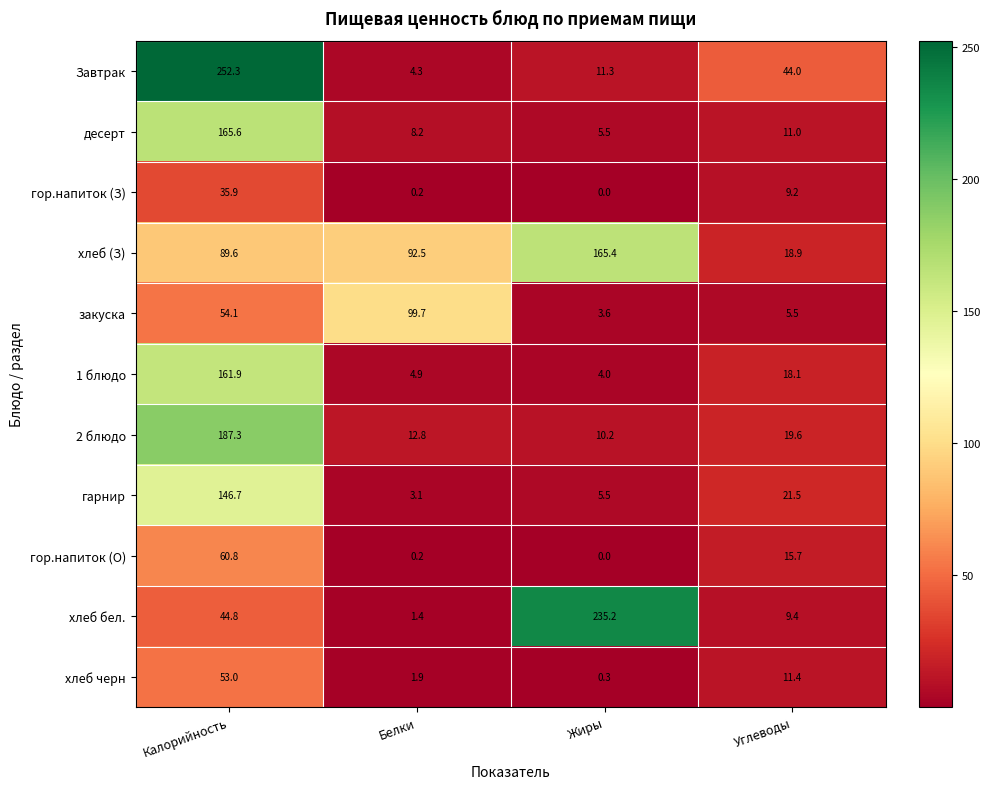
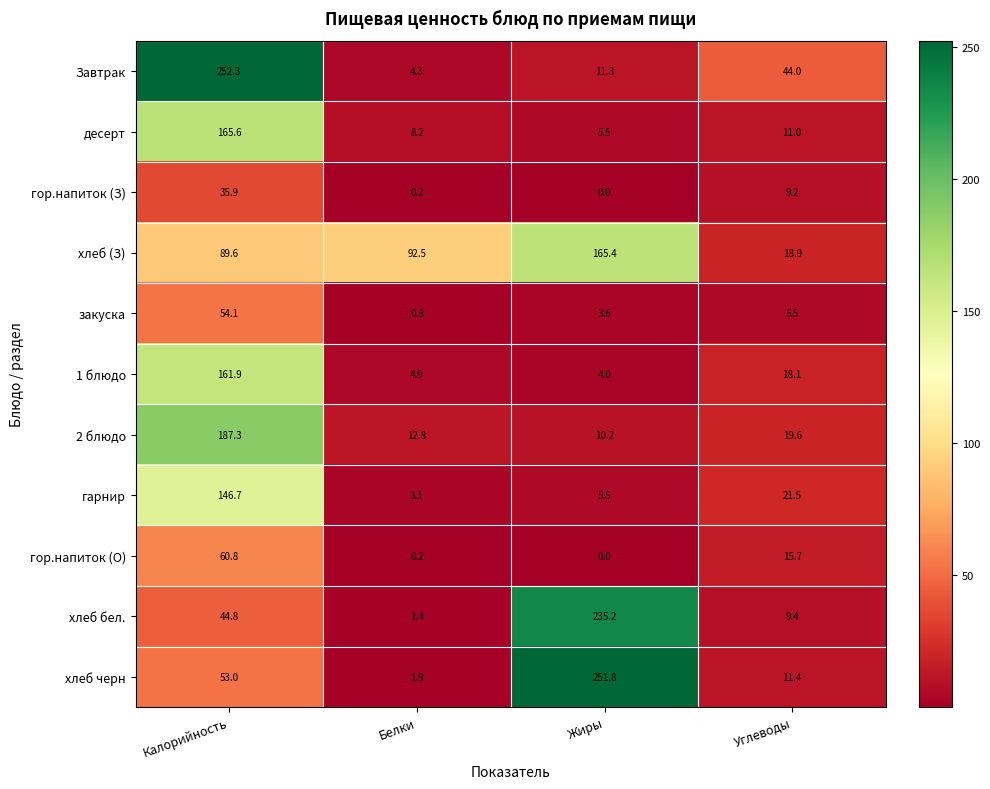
закуска, Белки: 99.7 -> 0.8
хлеб черн, Жиры: 0.3 -> 251.8
